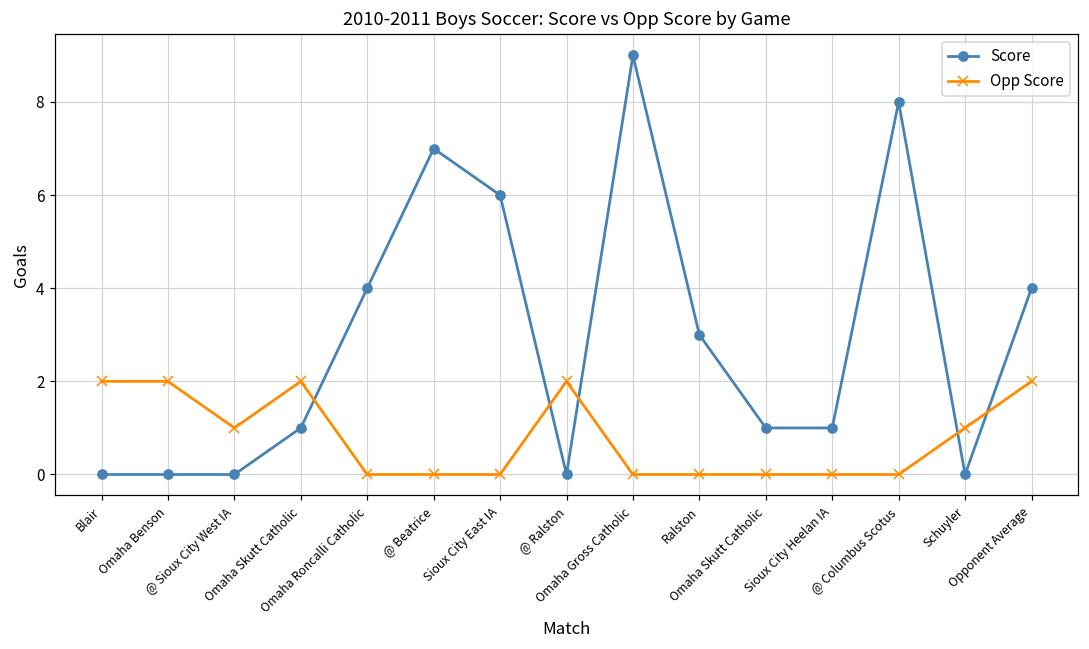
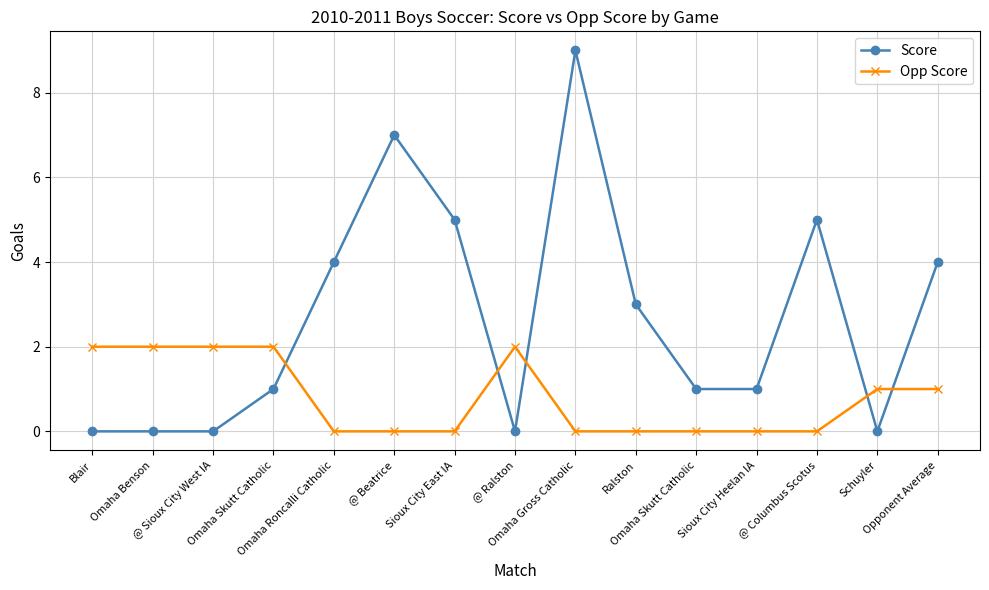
Opp Score, @ Sioux City West IA: 1 -> 2
Score, Sioux City East IA: 6 -> 5
Score, @ Columbus Scotus: 8 -> 5
Opp Score, Opponent Average: 2 -> 1
